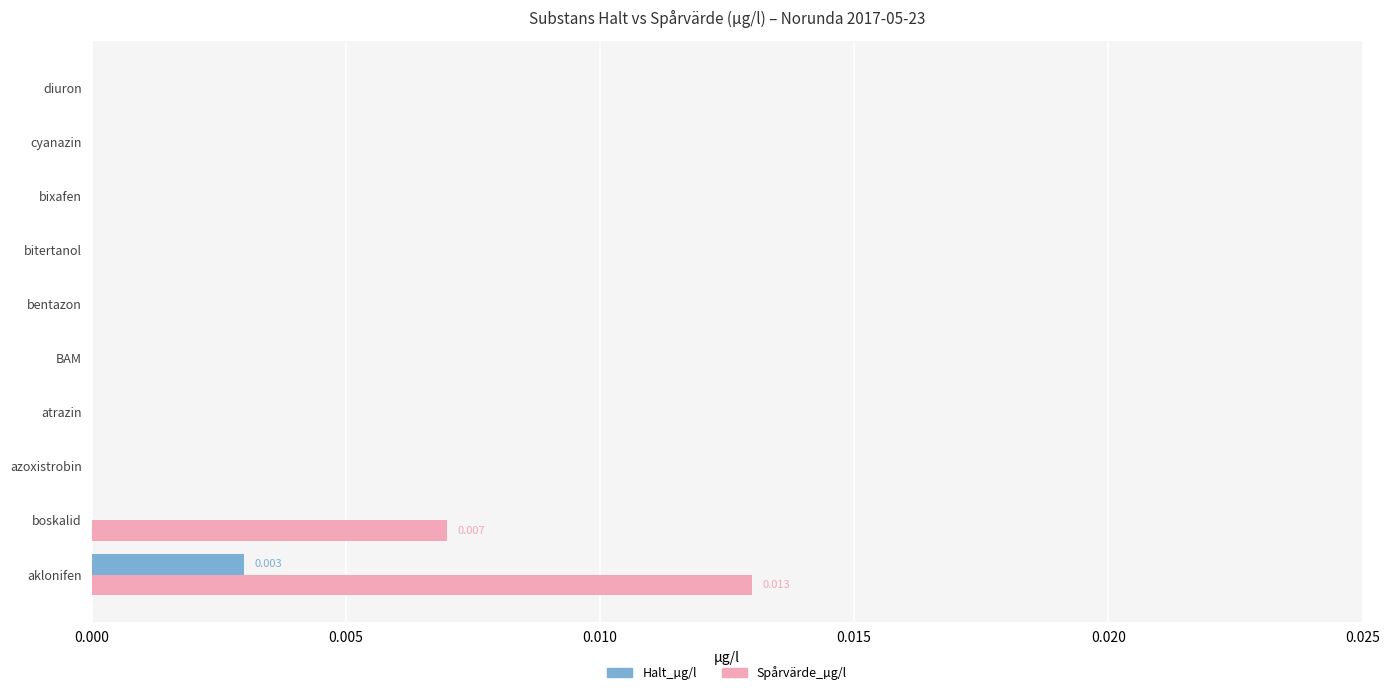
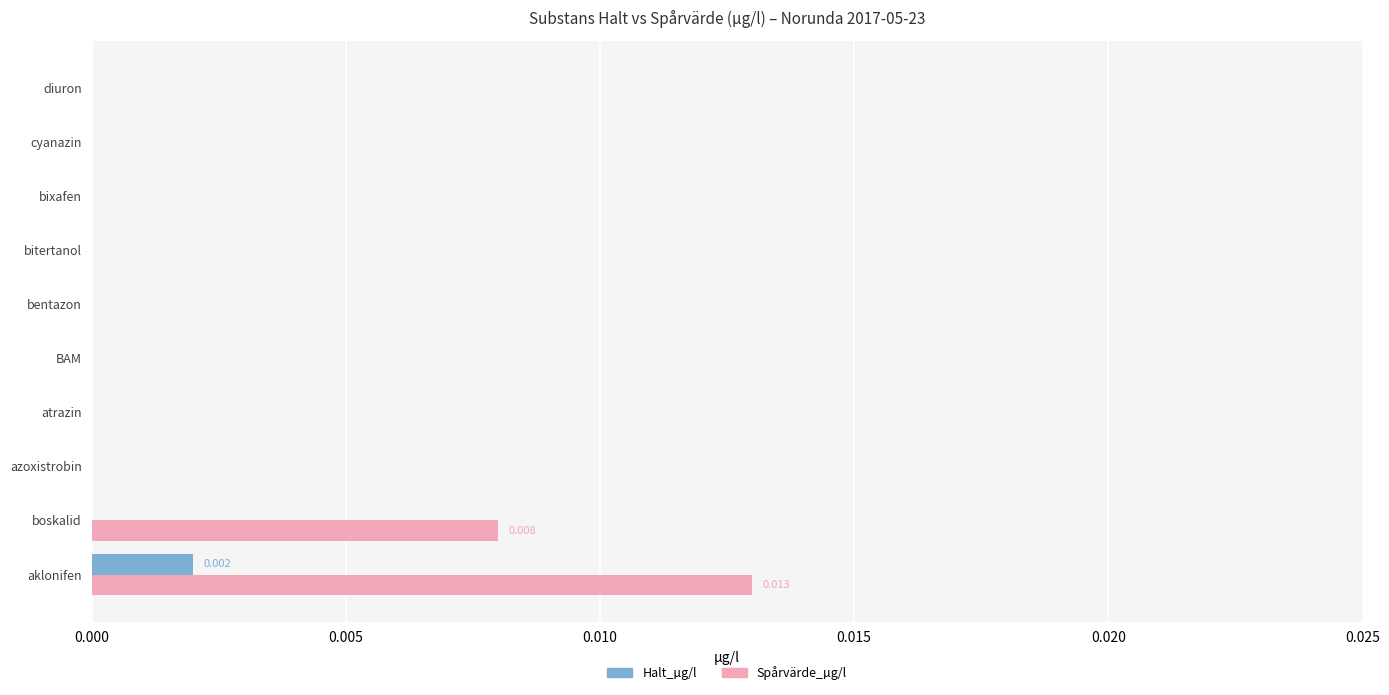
Spårvärde_µg/l, boskalid: 0.007 -> 0.008
Halt_µg/l, aklonifen: 0.003 -> 0.002
